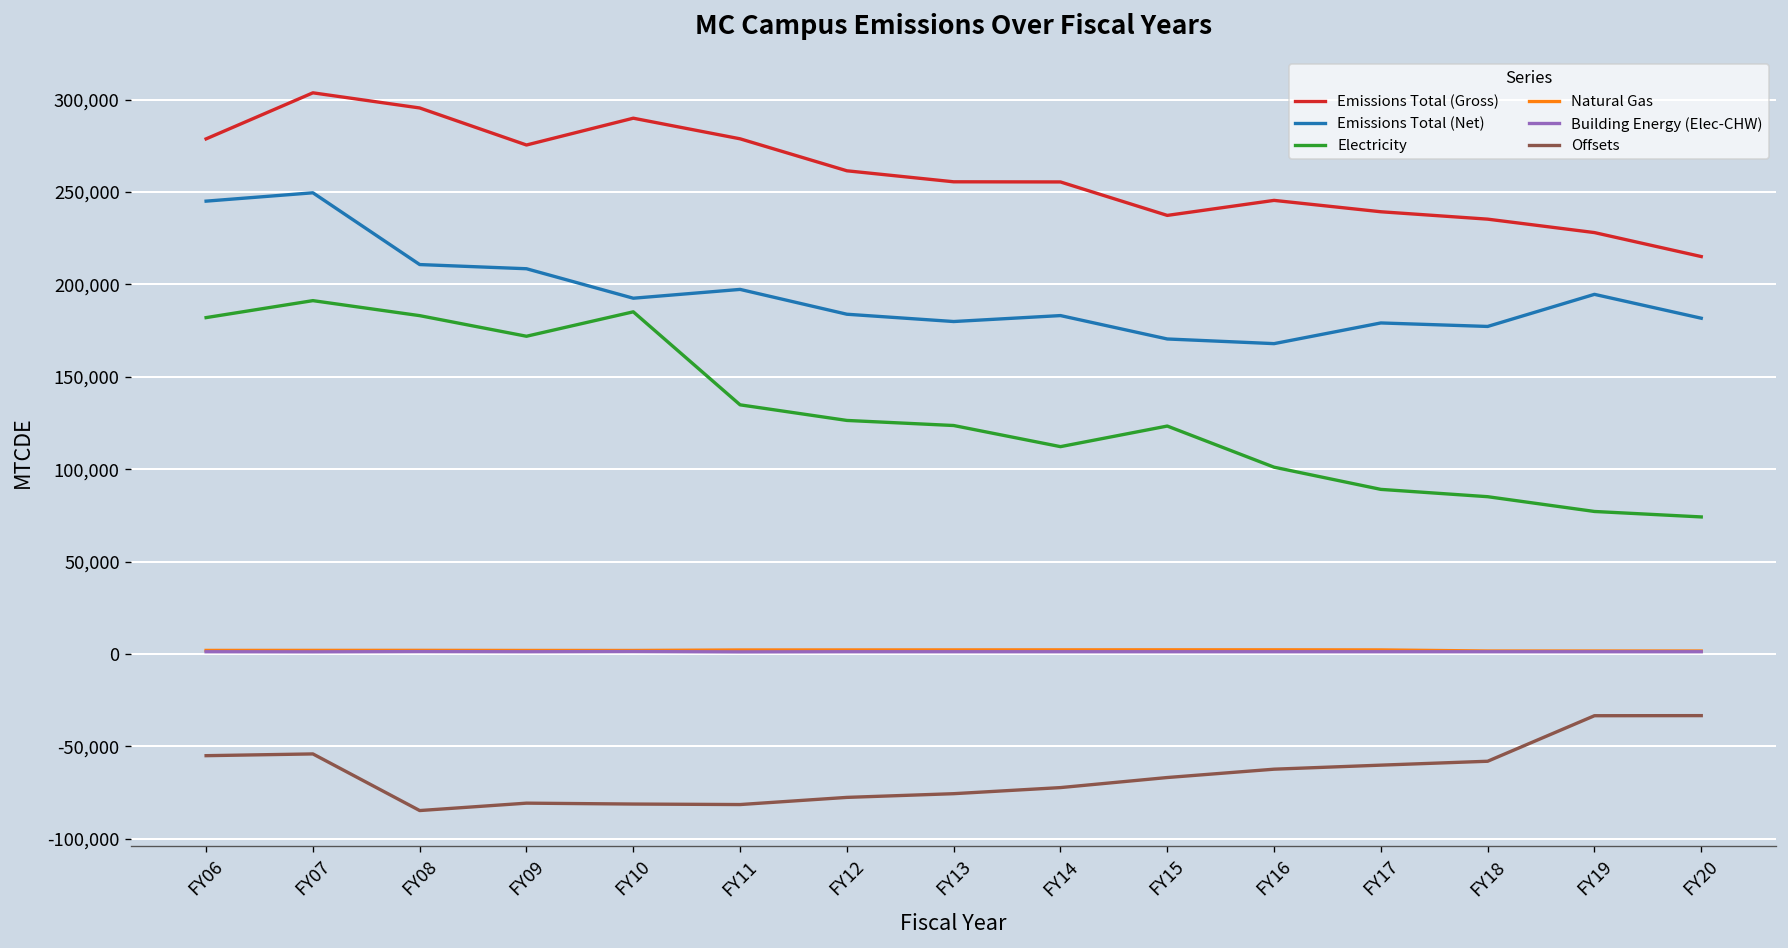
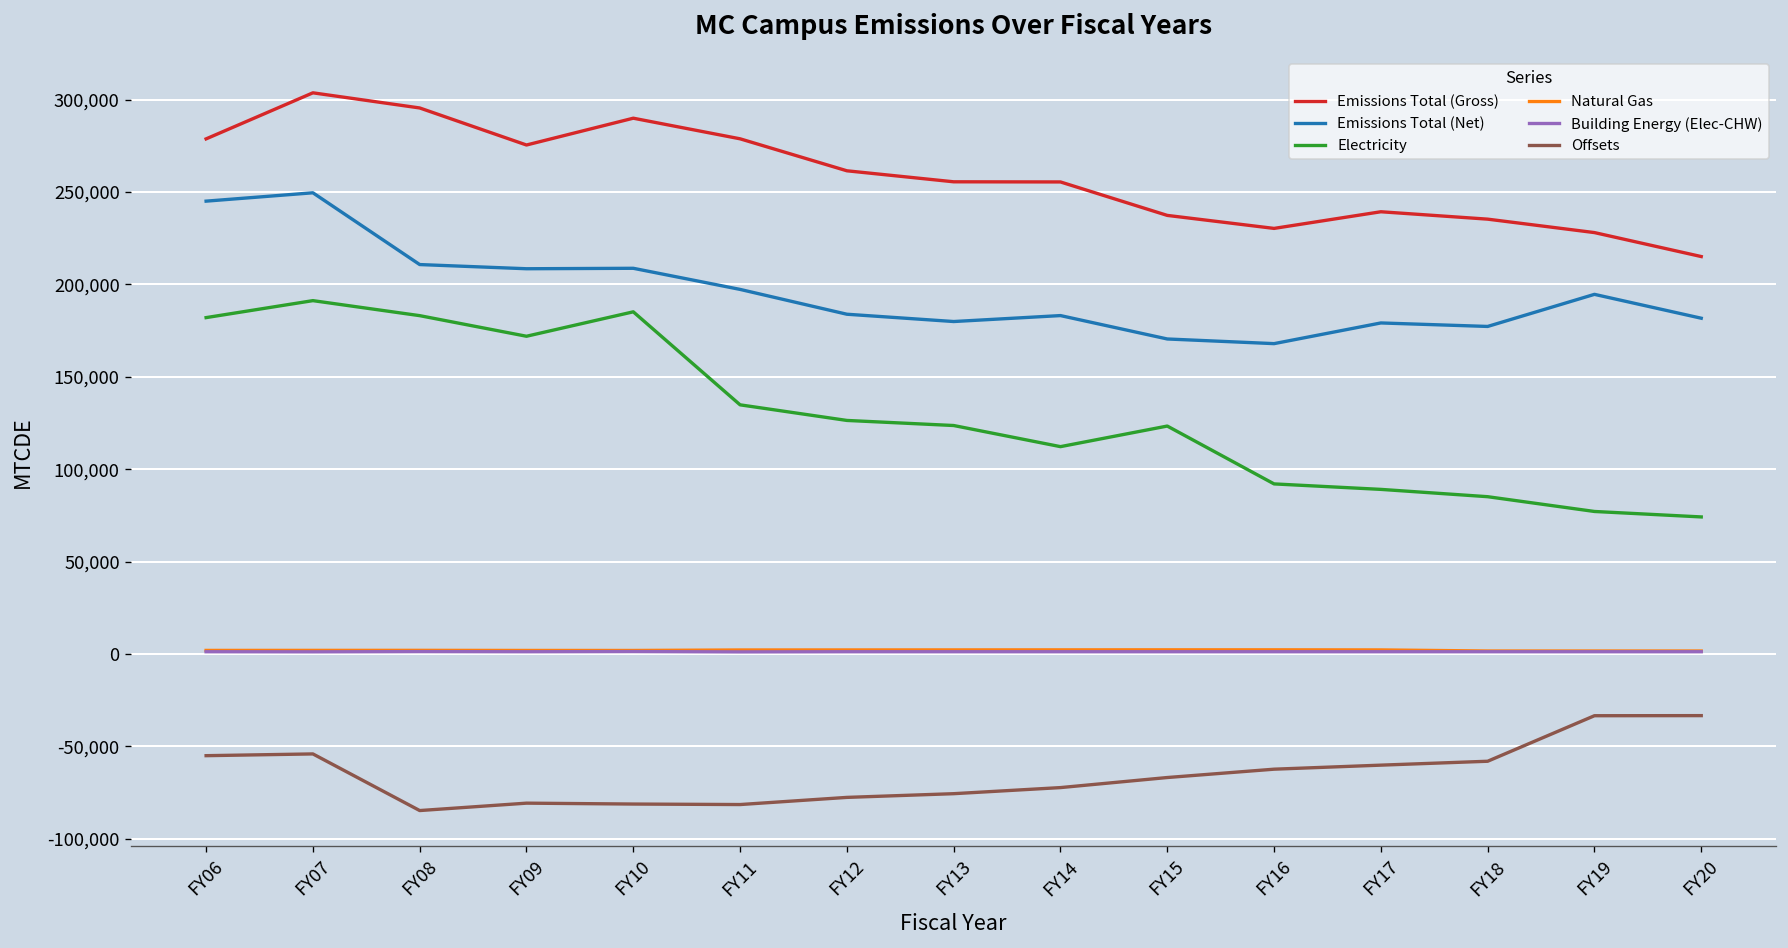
Emissions Total (Net), FY10: 192,000 -> 209,000
Emissions Total (Gross), FY16: 245,000 -> 230,000
Electricity, FY16: 101,000 -> 92,000
